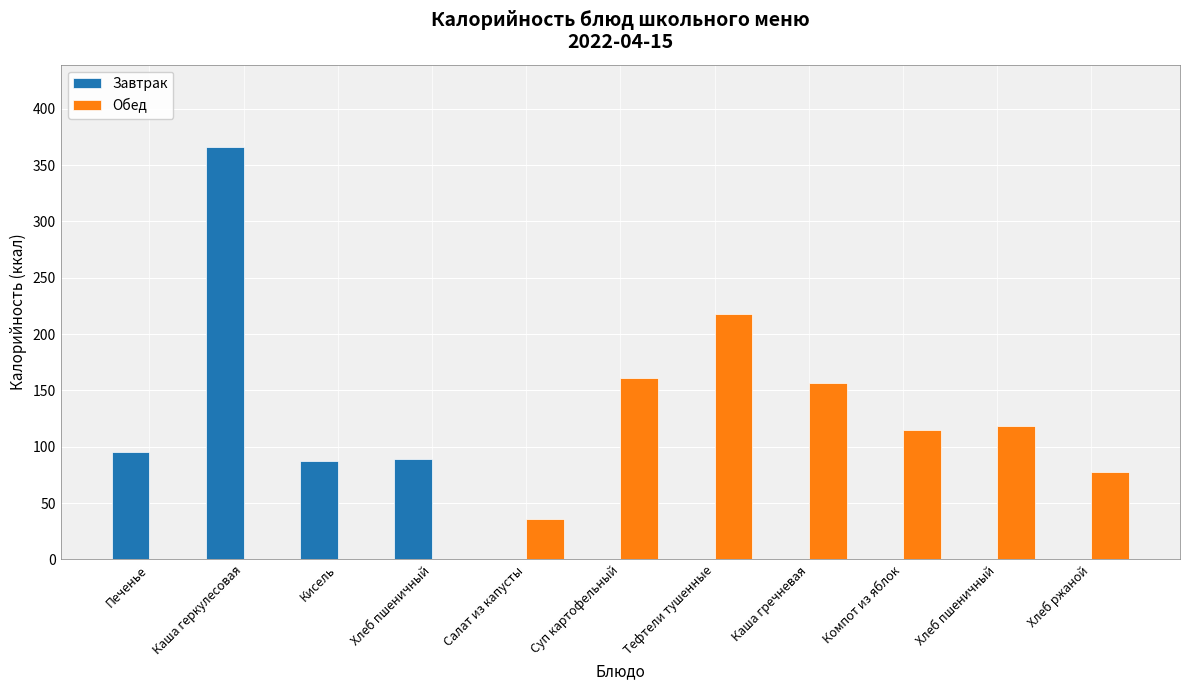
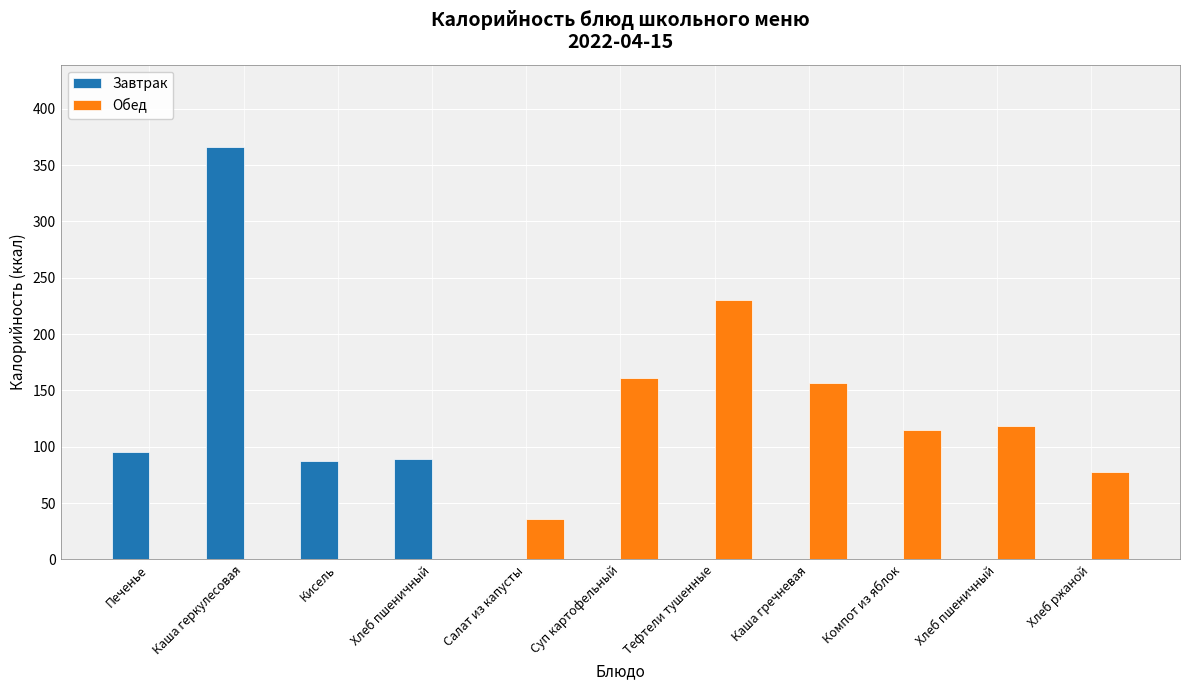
Обед, Тефтели тушенные: 218 -> 230
